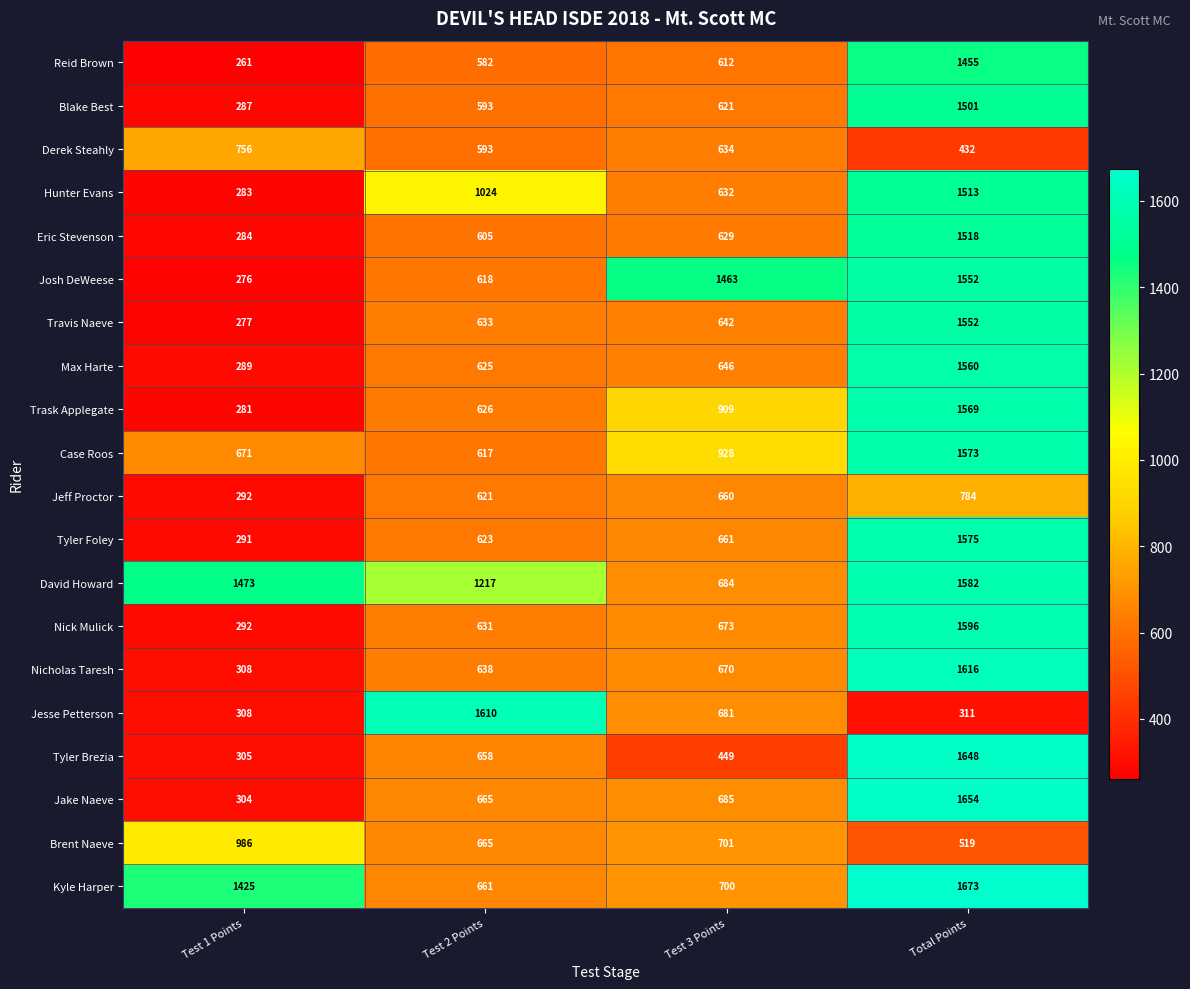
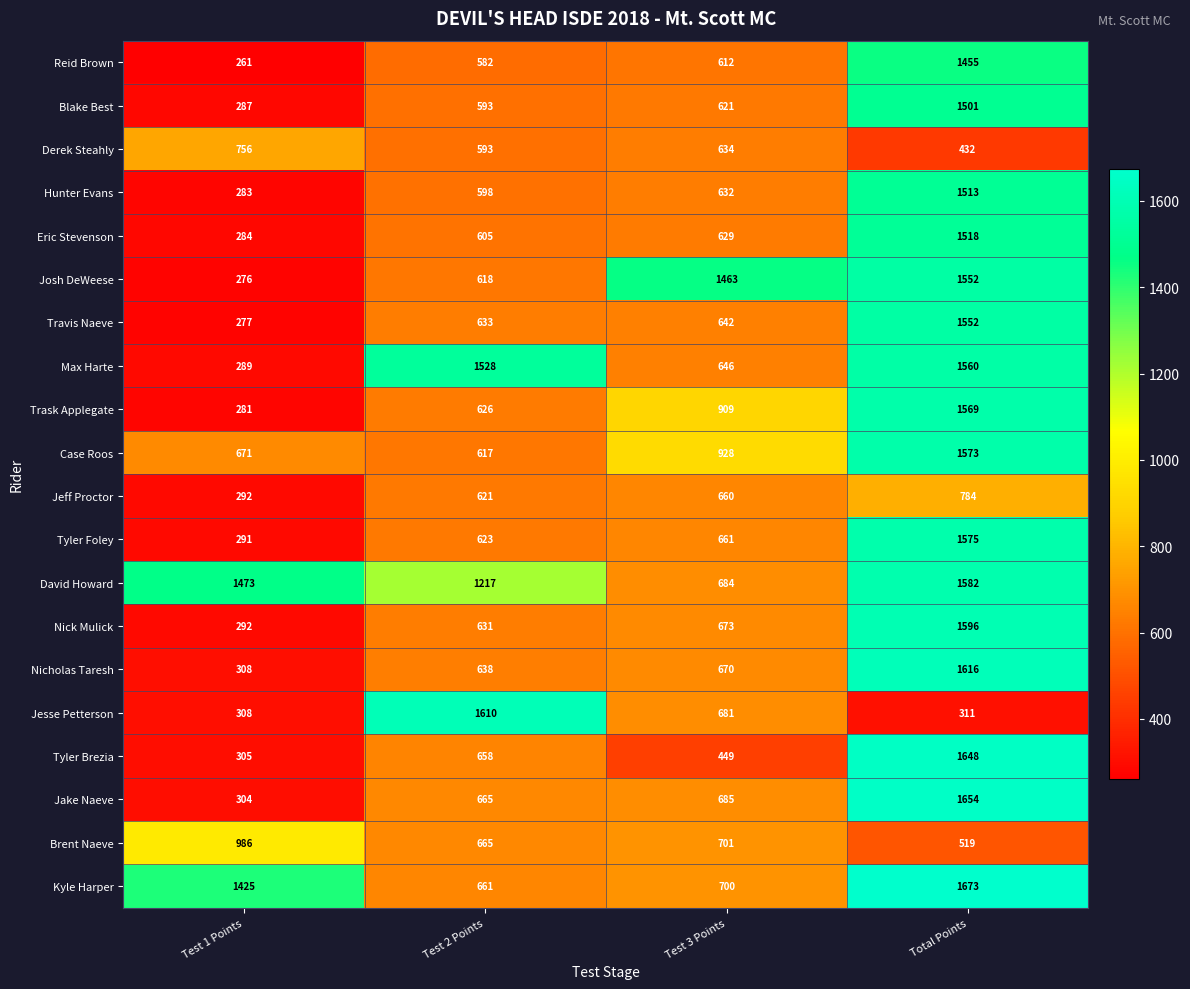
Hunter Evans, Test 2 Points: 1024 -> 598
Max Harte, Test 2 Points: 625 -> 1528
